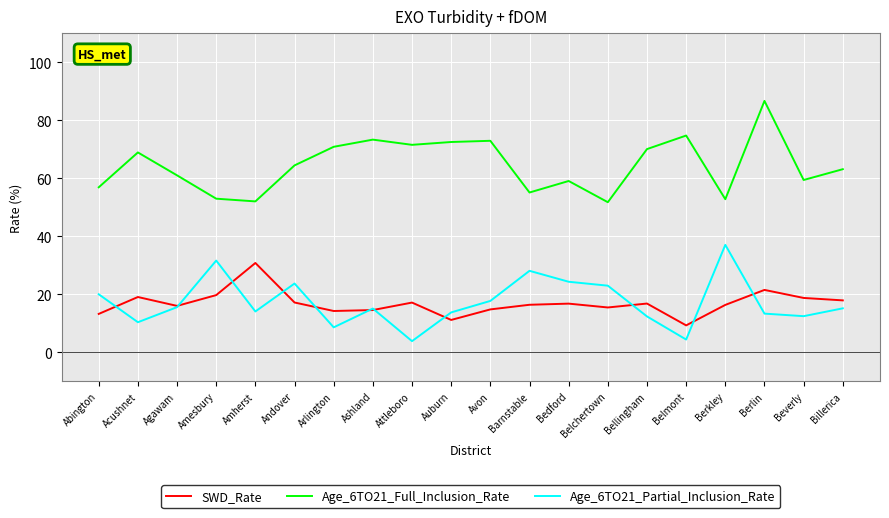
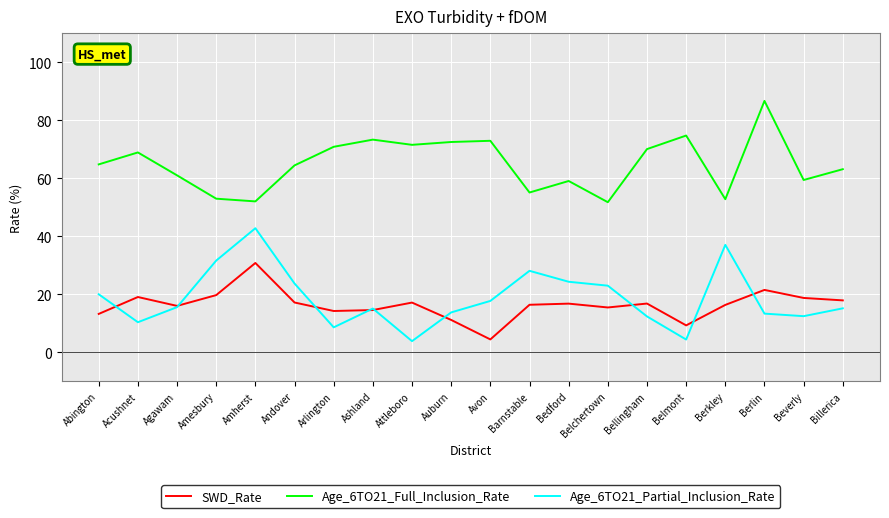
Age_6TO21_Full_Inclusion_Rate, Abington: 57 -> 65
Age_6TO21_Partial_Inclusion_Rate, Amherst: 14 -> 43
SWD_Rate, Avon: 15 -> 4
